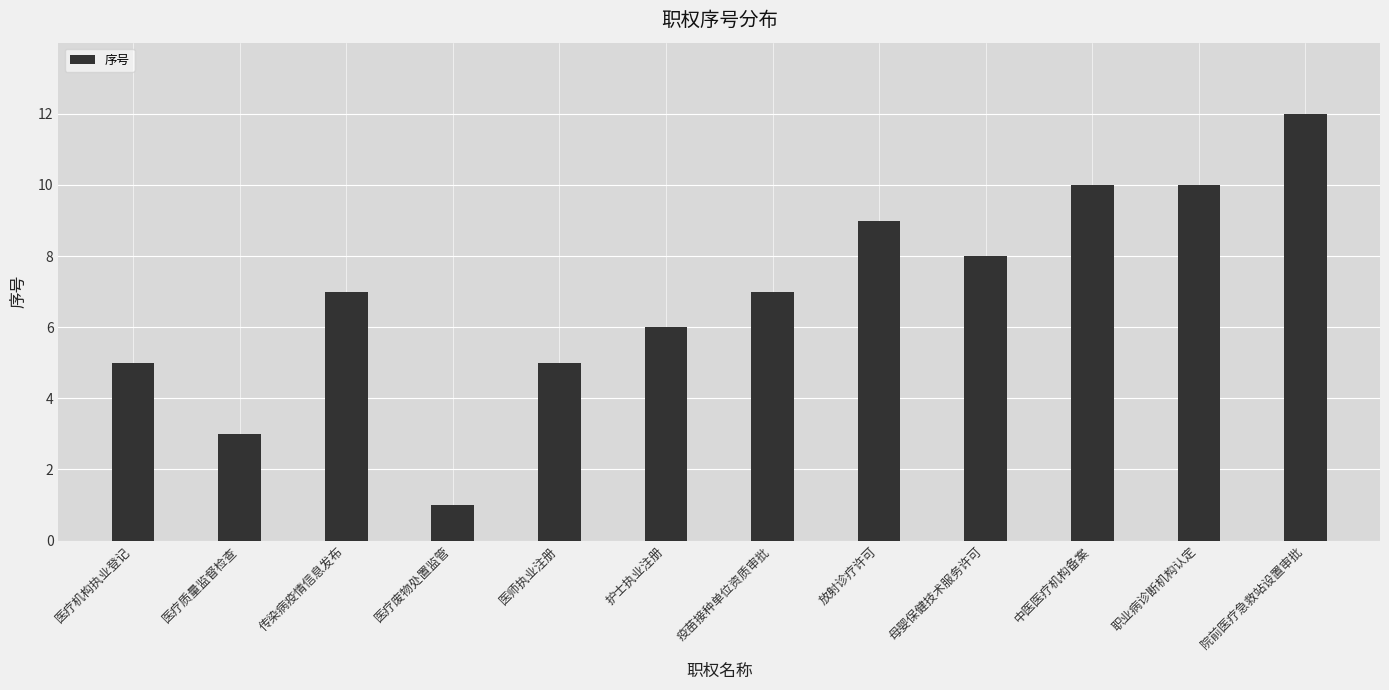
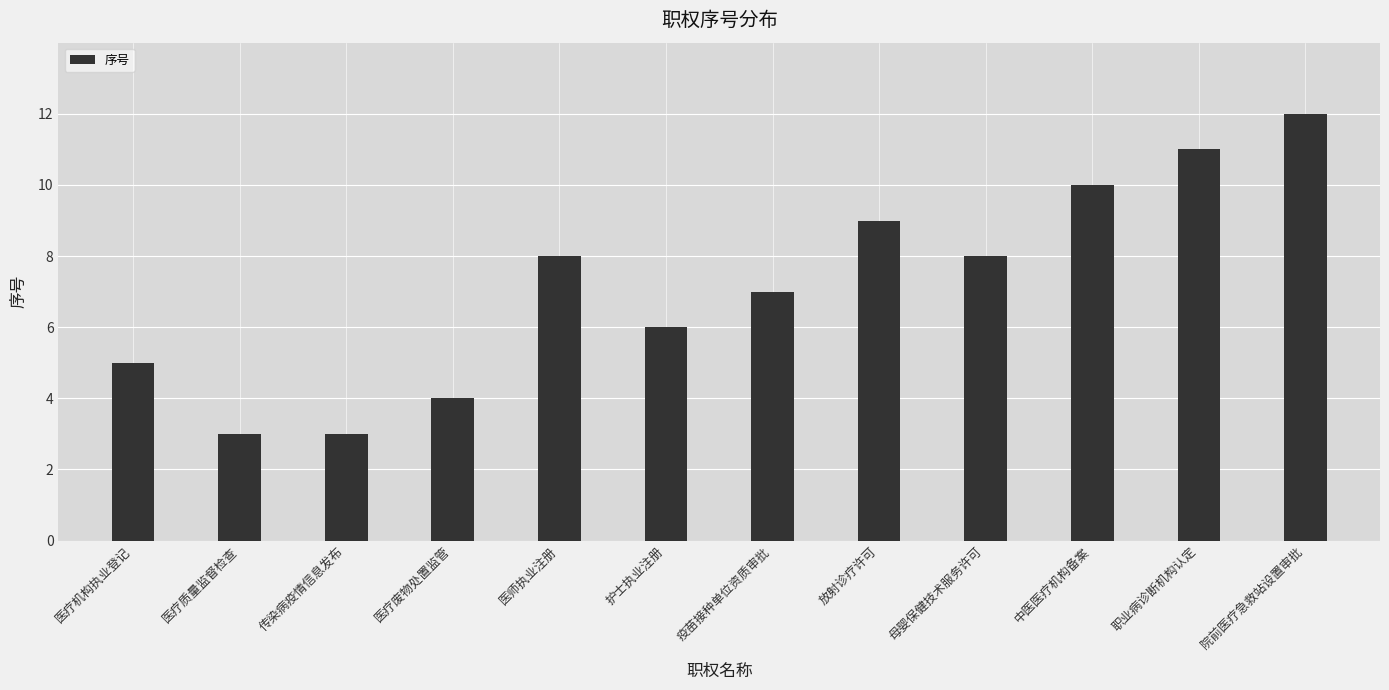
传染病疫情信息发布: 7 -> 3
医疗废物处置监管: 1 -> 4
医师执业注册: 5 -> 8
职业病诊断机构认定: 10 -> 11
